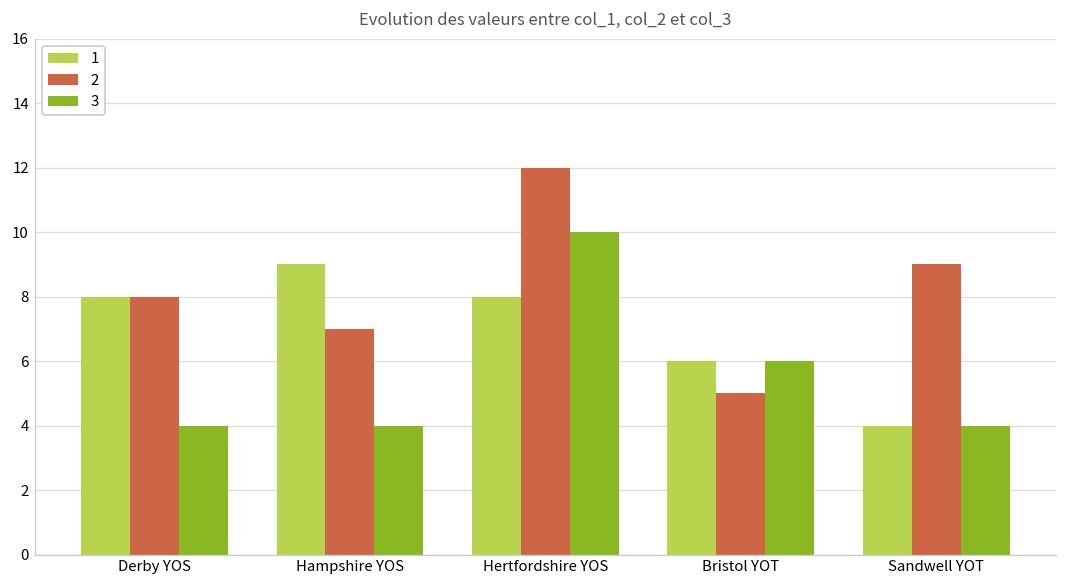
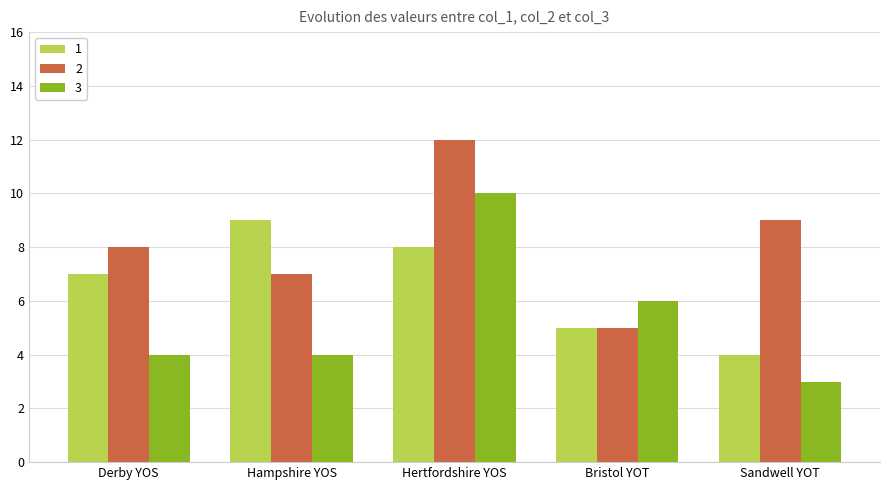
1, Derby YOS: 8 -> 7
1, Bristol YOT: 6 -> 5
3, Sandwell YOT: 4 -> 3
